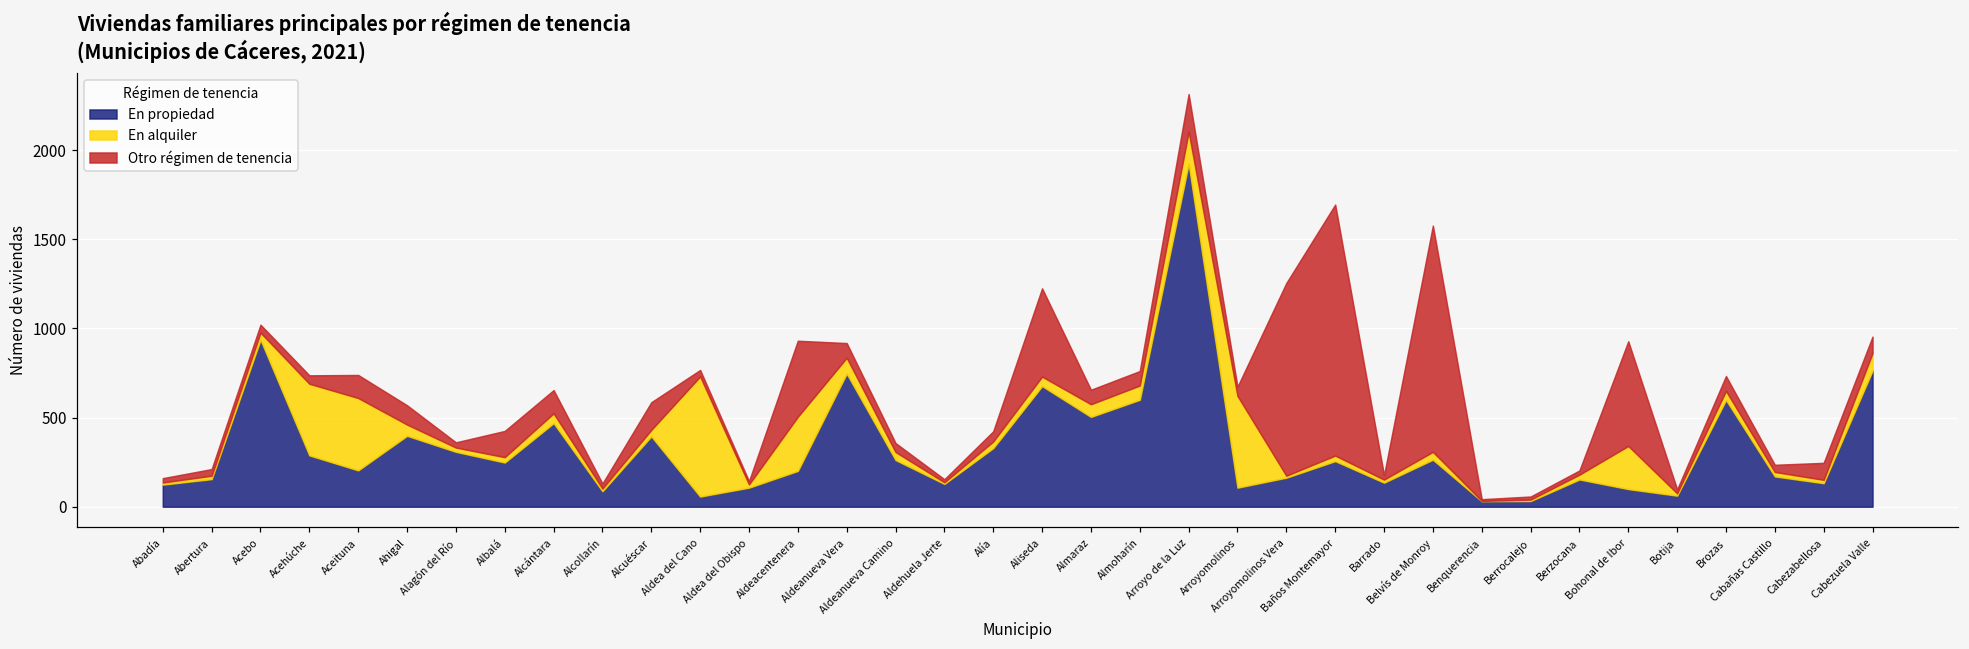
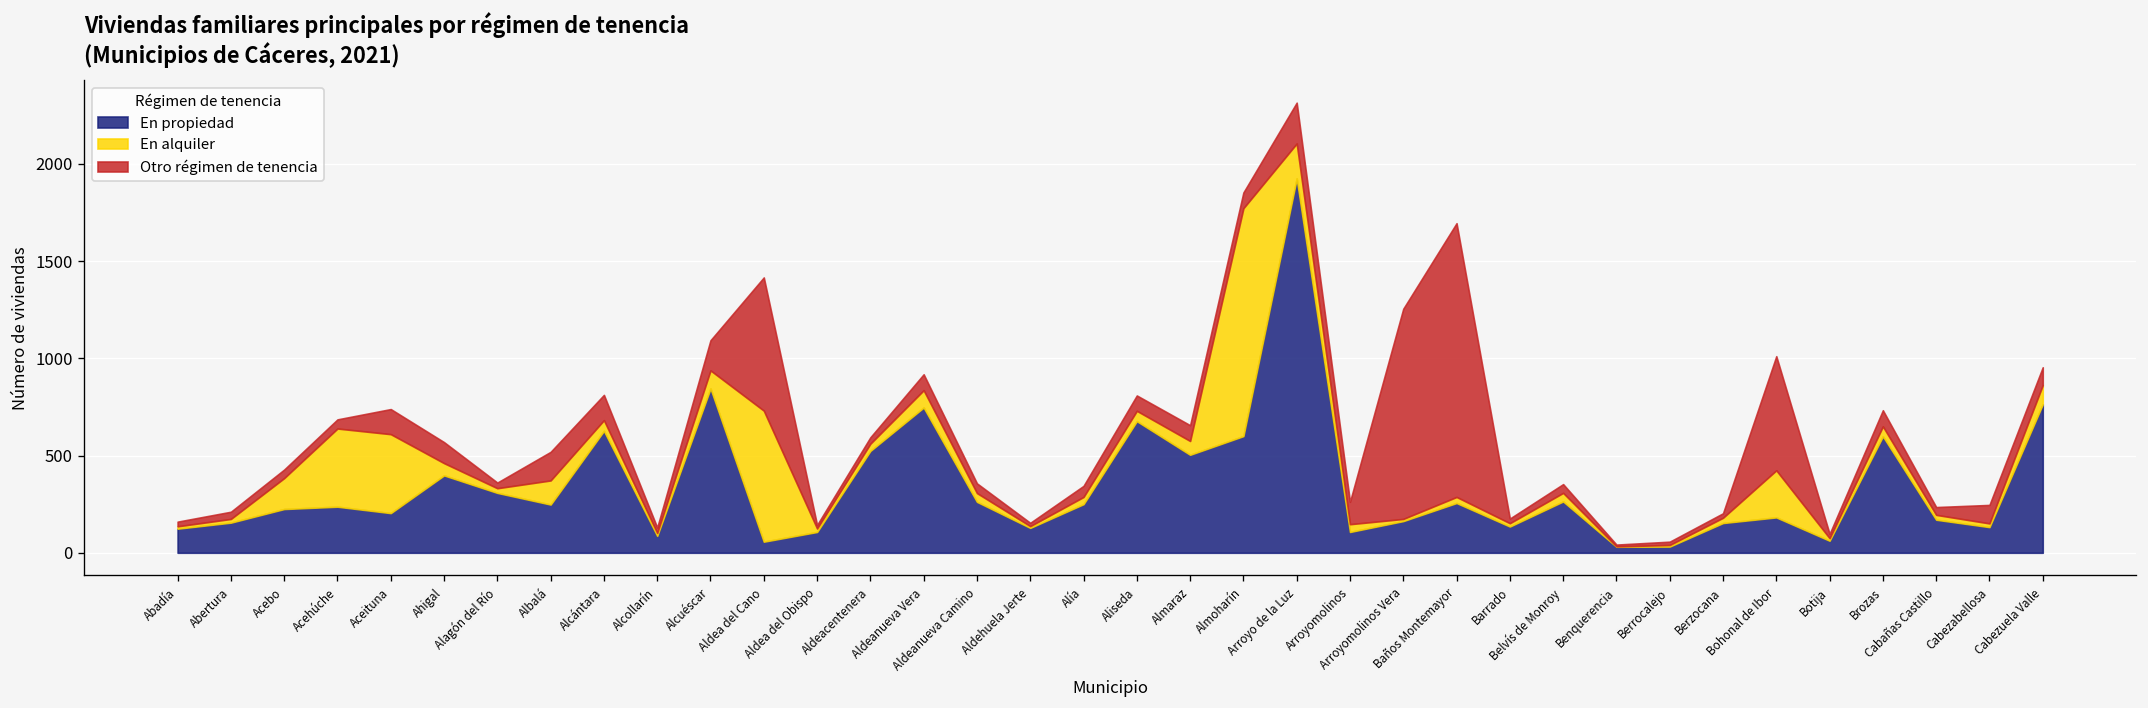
En propiedad, Acebo: 940 -> 230
En alquiler, Acebo: 40 -> 160
En propiedad, Acehúche: 290 -> 240
En alquiler, Albalá: 30 -> 120
En propiedad, Alcántara: 470 -> 630
En propiedad, Alcuéscar: 400 -> 850
En alquiler, Alcuéscar: 40 -> 90
Otro régimen de tenencia, Aldea del Cano: 40 -> 690
En propiedad, Aldeacentenera: 200 -> 520
En alquiler, Aldeacentenera: 300 -> 40
Otro régimen de tenencia, Aldeacentenera: 430 -> 30
En propiedad, Alía: 330 -> 250
Otro régimen de tenencia, Aliseda: 500 -> 80
En alquiler, Almoharín: 80 -> 1170
En alquiler, Arroyomolinos: 520 -> 40
Otro régimen de tenencia, Arroyomolinos: 50 -> 120
Otro régimen de tenencia, Belvís de Monroy: 1270 -> 50
En propiedad, Bohonal de Ibor: 100 -> 180
